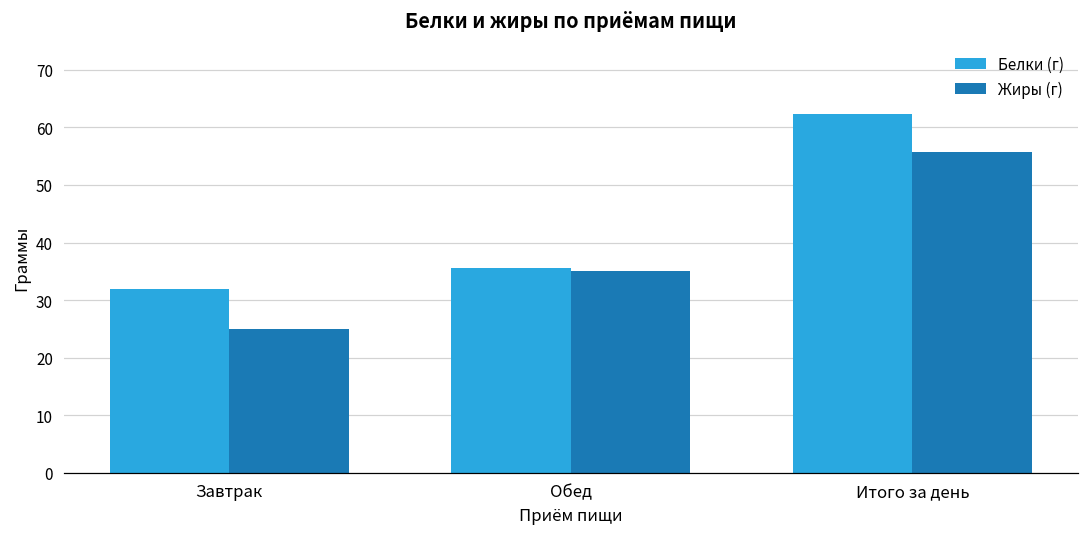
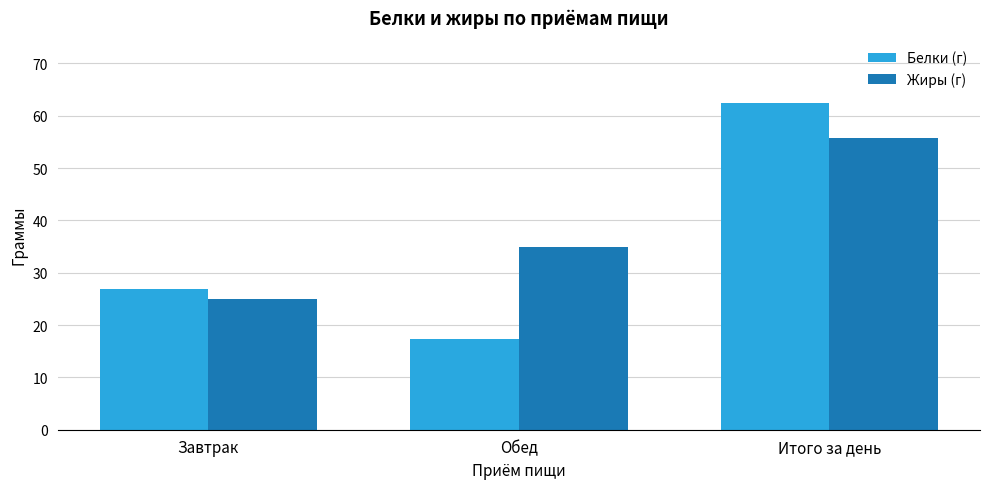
Белки (г), Завтрак: 32 -> 27
Белки (г), Обед: 36 -> 17
